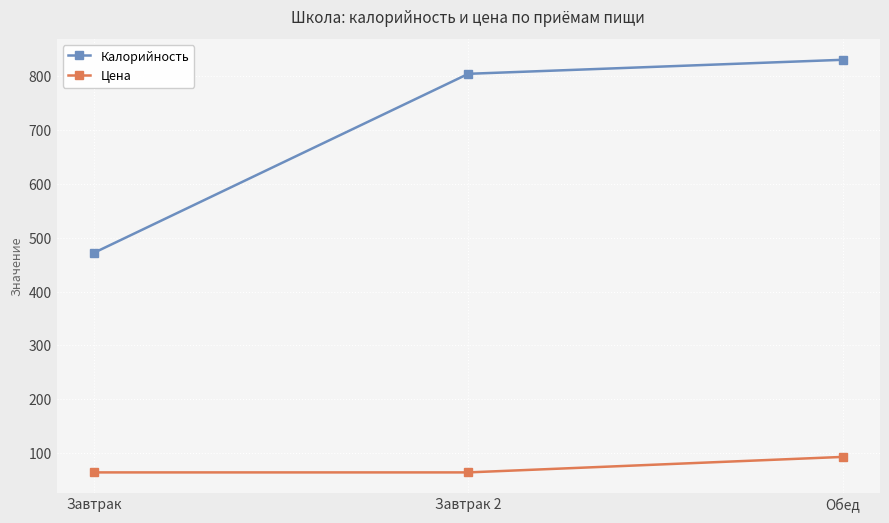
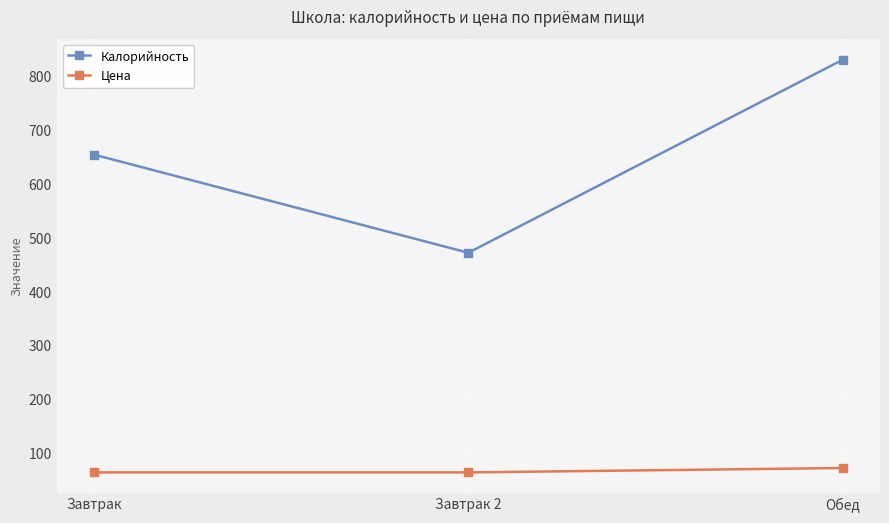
Калорийность, Завтрак: 470 -> 650
Калорийность, Завтрак 2: 800 -> 470
Цена, Обед: 90 -> 70
